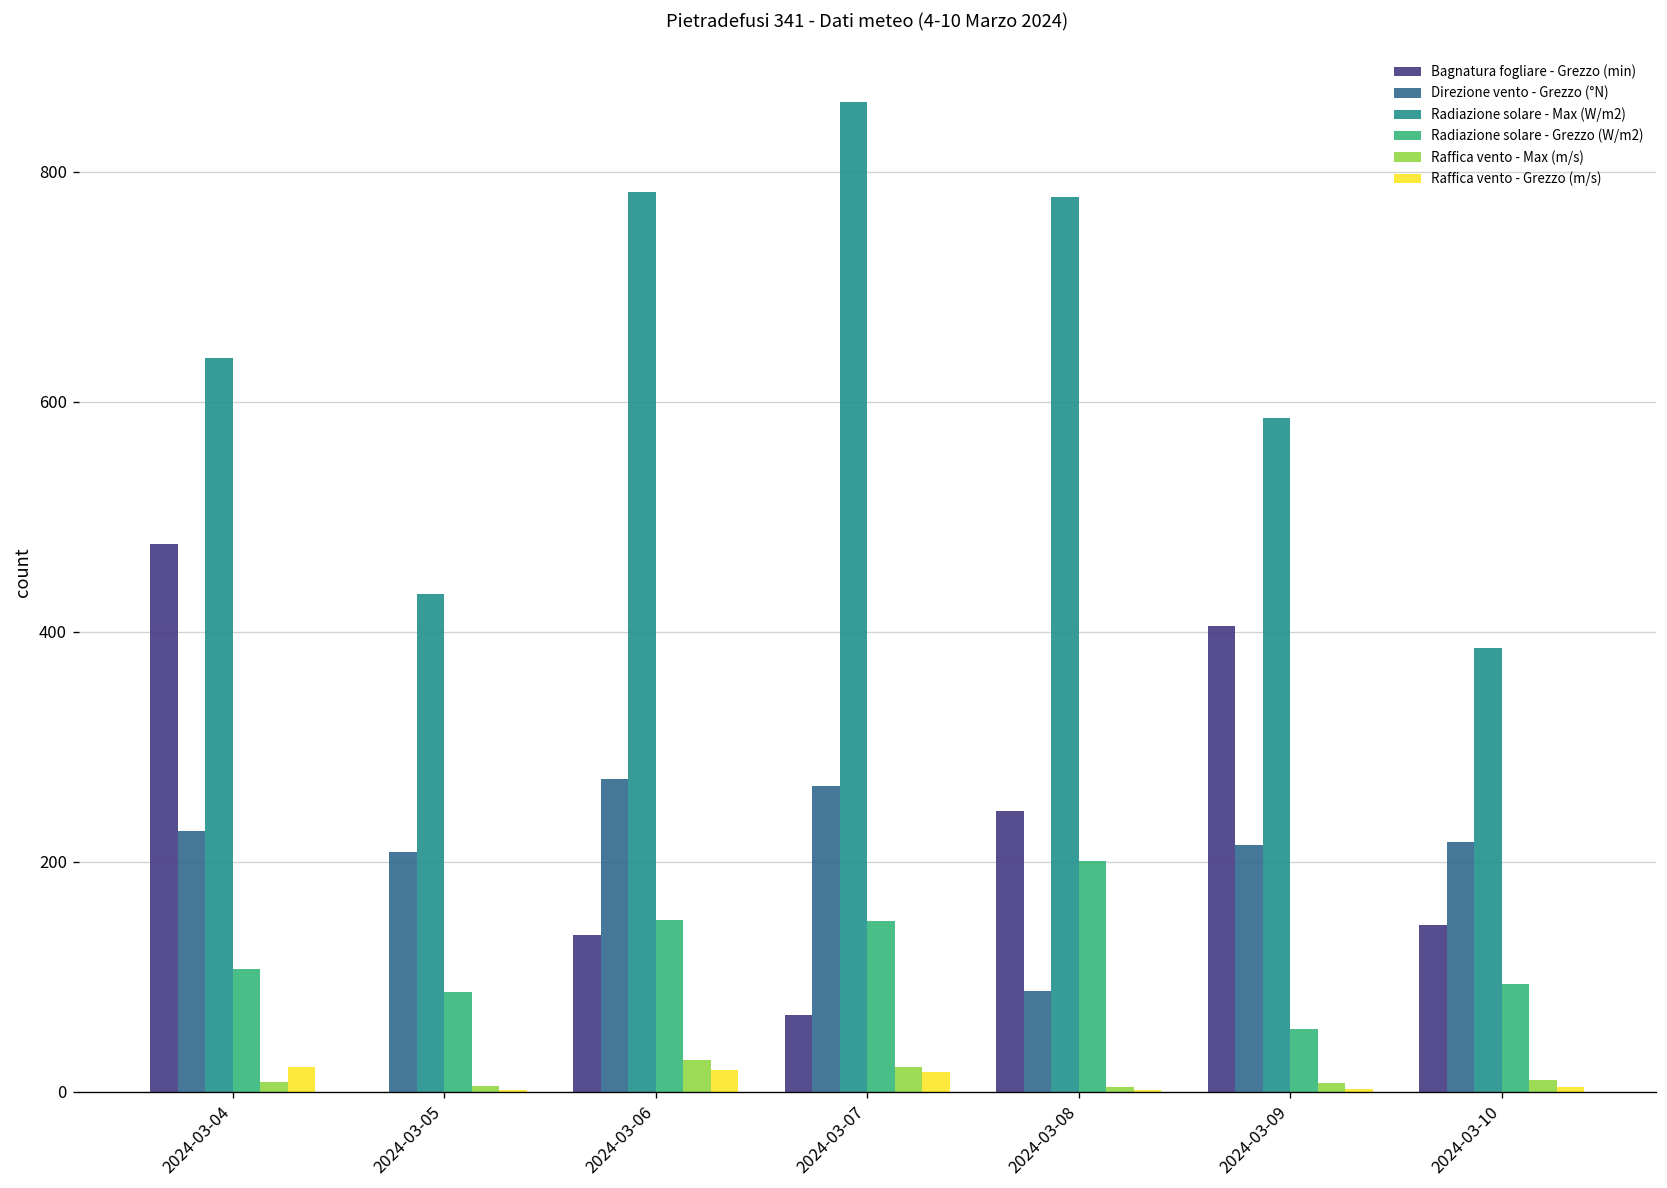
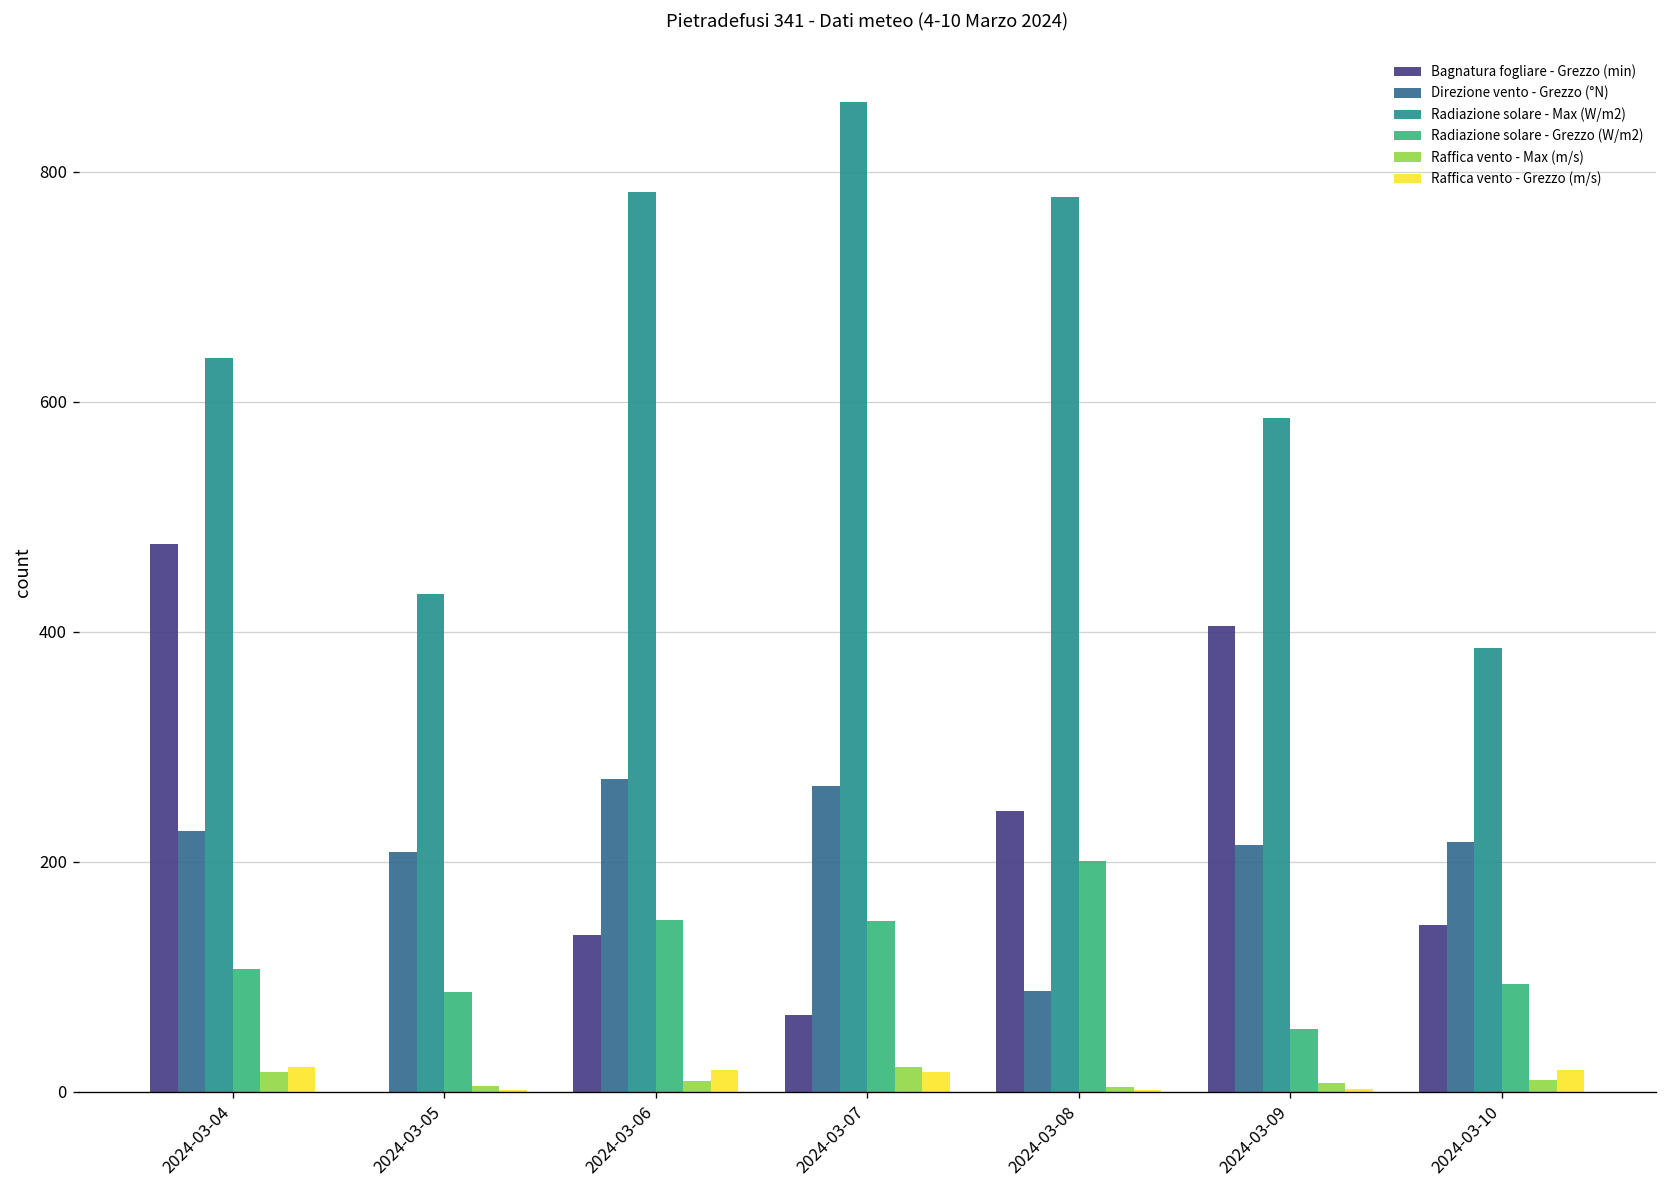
Raffica vento - Max (m/s), 2024-03-04: 10 -> 20
Raffica vento - Max (m/s), 2024-03-06: 30 -> 10
Raffica vento - Grezzo (m/s), 2024-03-10: 0 -> 20
